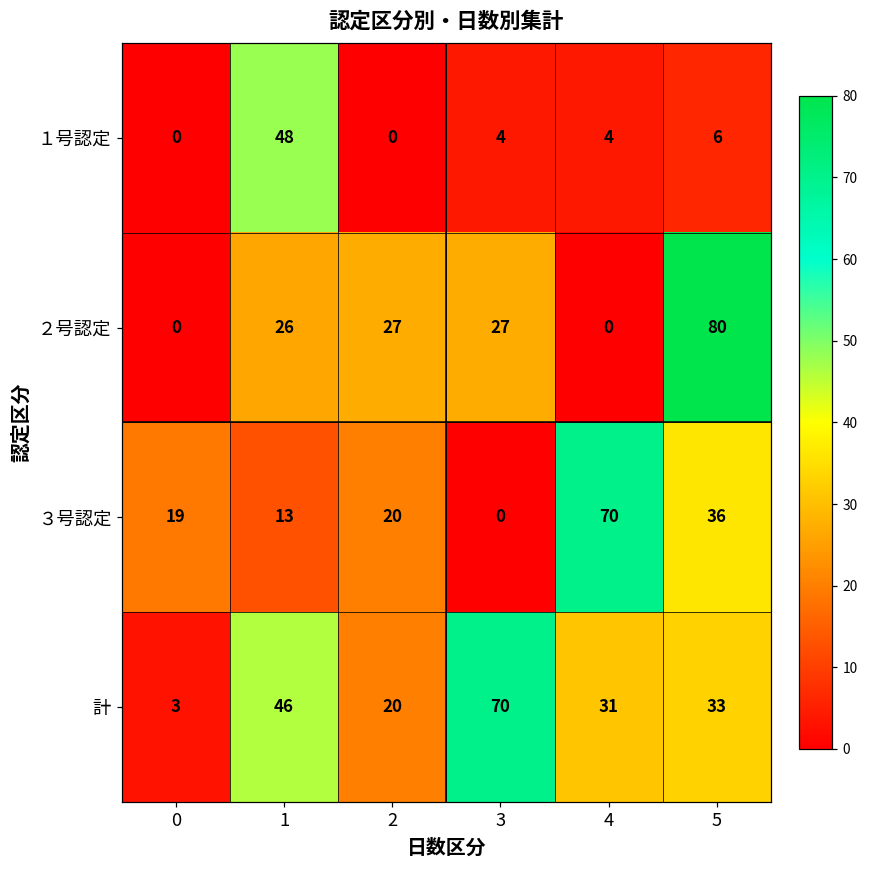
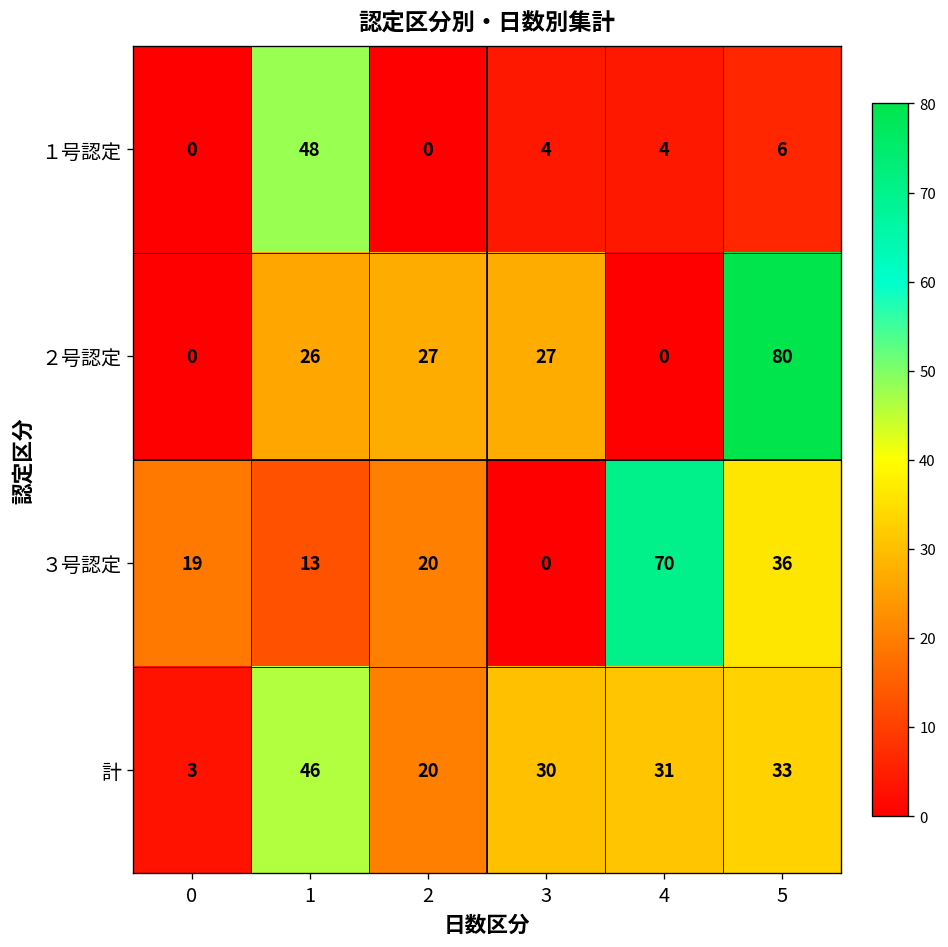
計, 3: 70 -> 30
